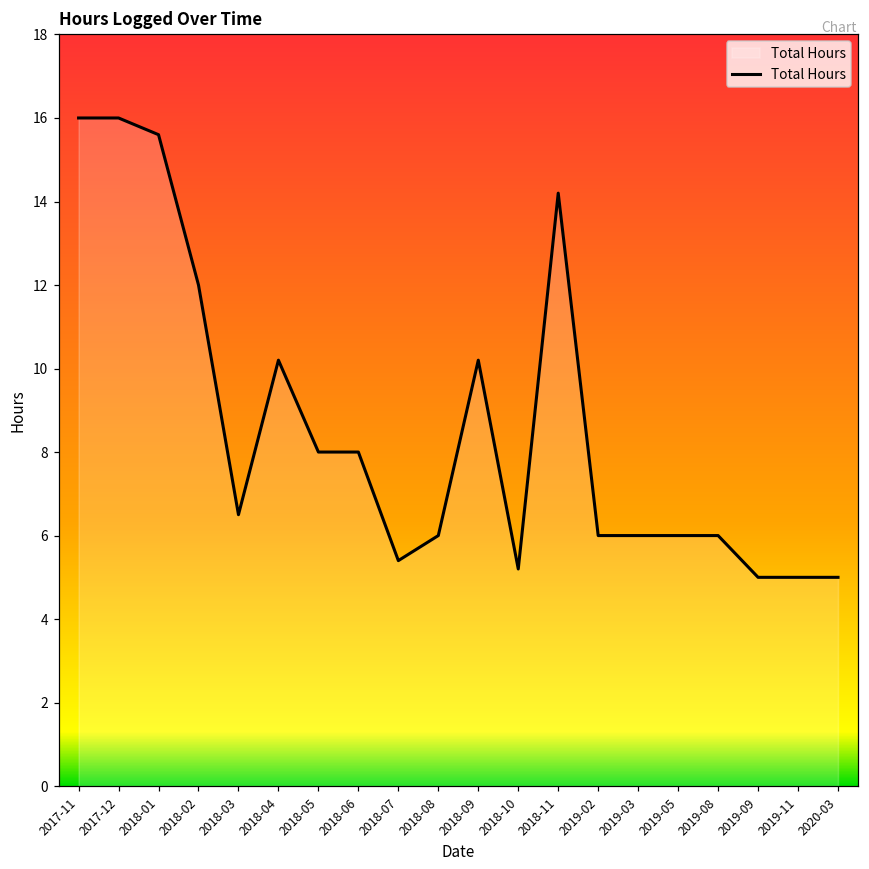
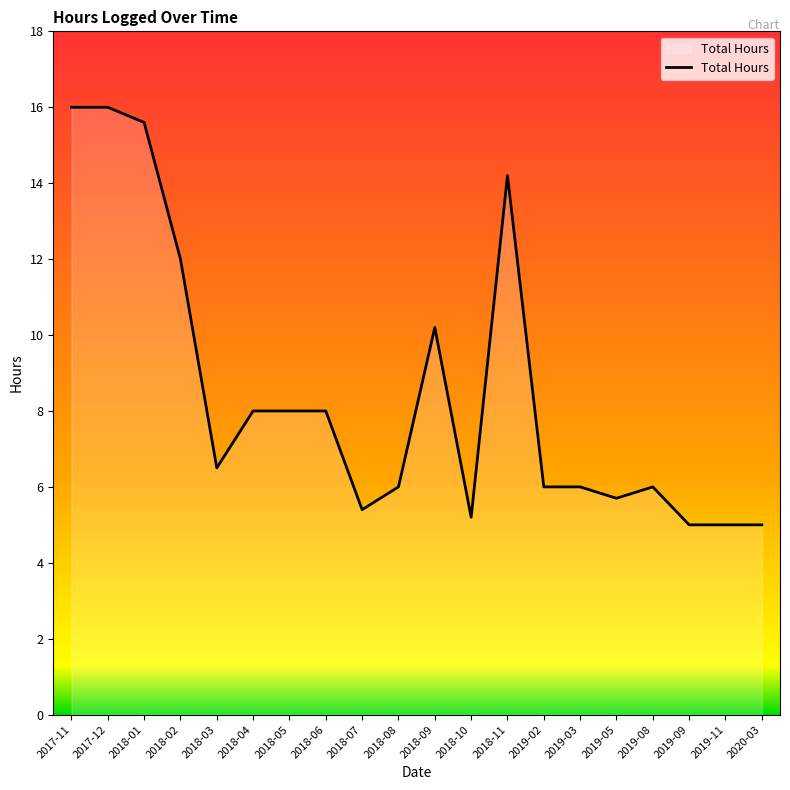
2018-04: 10.2 -> 8.0
2019-05: 6.0 -> 5.7
